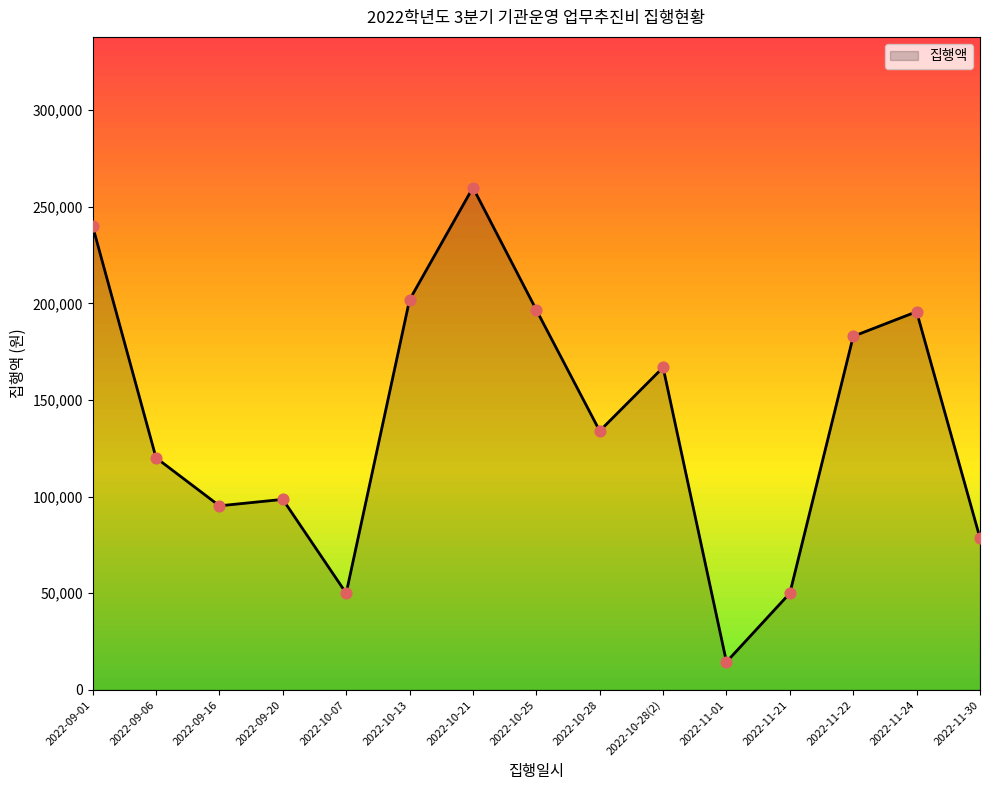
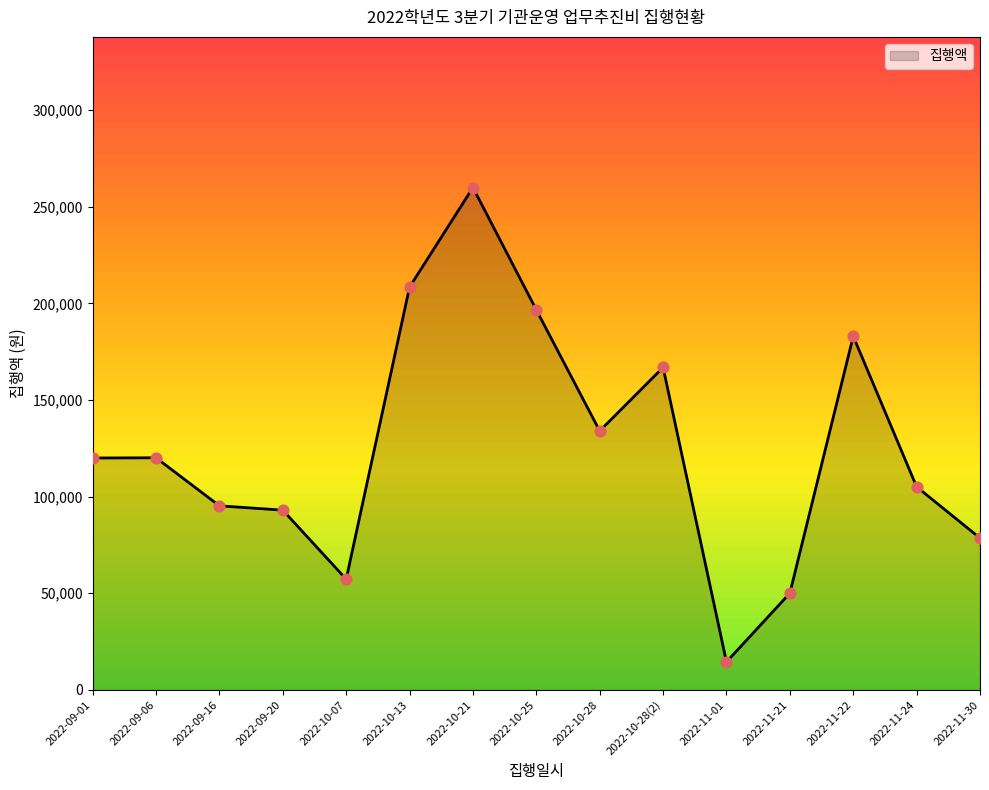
2022-09-01: 240,000 -> 120,000
2022-09-20: 99,000 -> 93,000
2022-10-07: 50,000 -> 57,000
2022-10-13: 202,000 -> 208,000
2022-11-24: 196,000 -> 105,000
